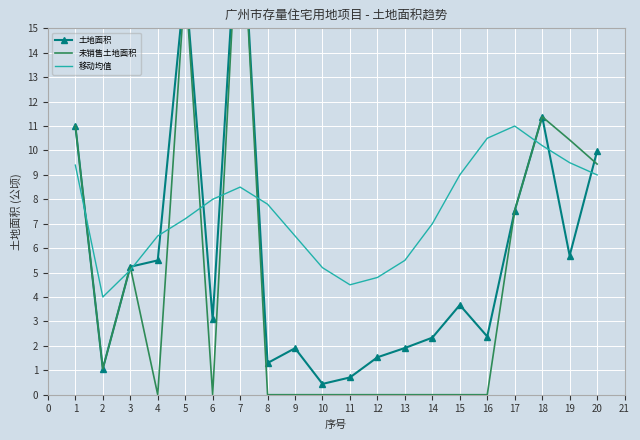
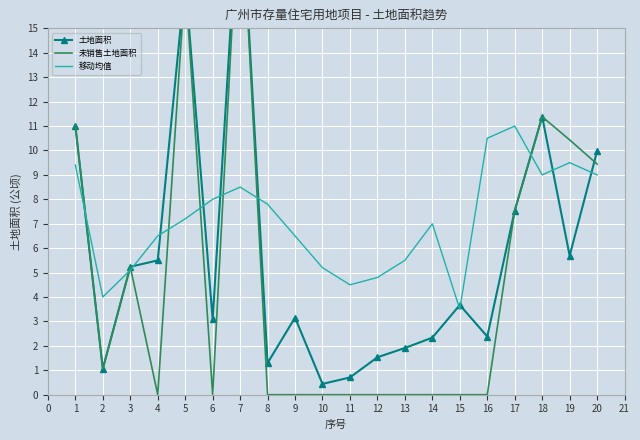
土地面积, 9: 1.9 -> 3.2
移动均值, 15: 9.0 -> 3.5
移动均值, 18: 10.2 -> 9.0
